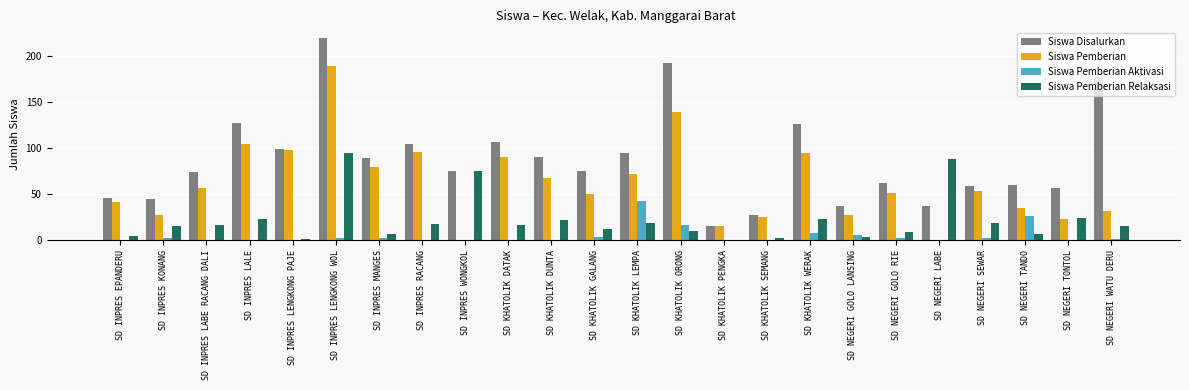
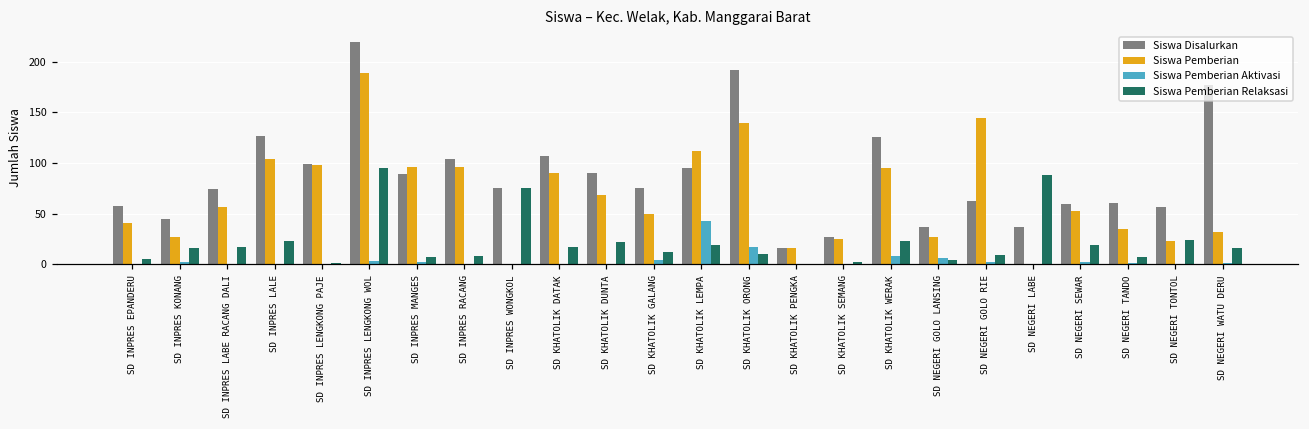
Siswa Disalurkan, SD INPRES EPANDERU: 50 -> 60
Siswa Pemberian, SD INPRES MANGES: 80 -> 100
Siswa Pemberian Relaksasi, SD INPRES RACANG: 20 -> 10
Siswa Pemberian, SD KHATOLIK LEMPA: 70 -> 110
Siswa Pemberian, SD NEGERI GOLO RIE: 50 -> 140
Siswa Pemberian Aktivasi, SD NEGERI TANDO: 30 -> 0
